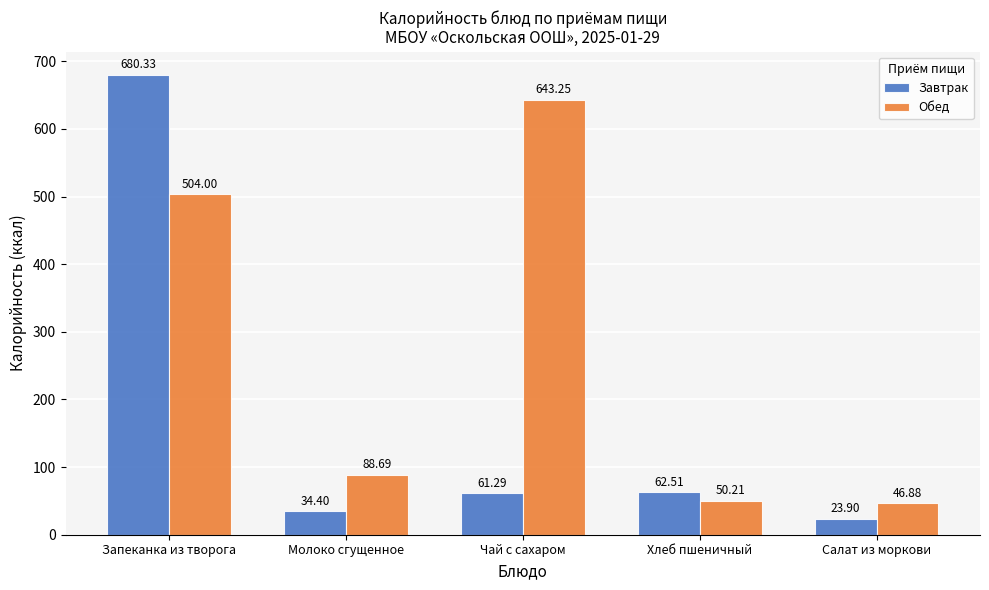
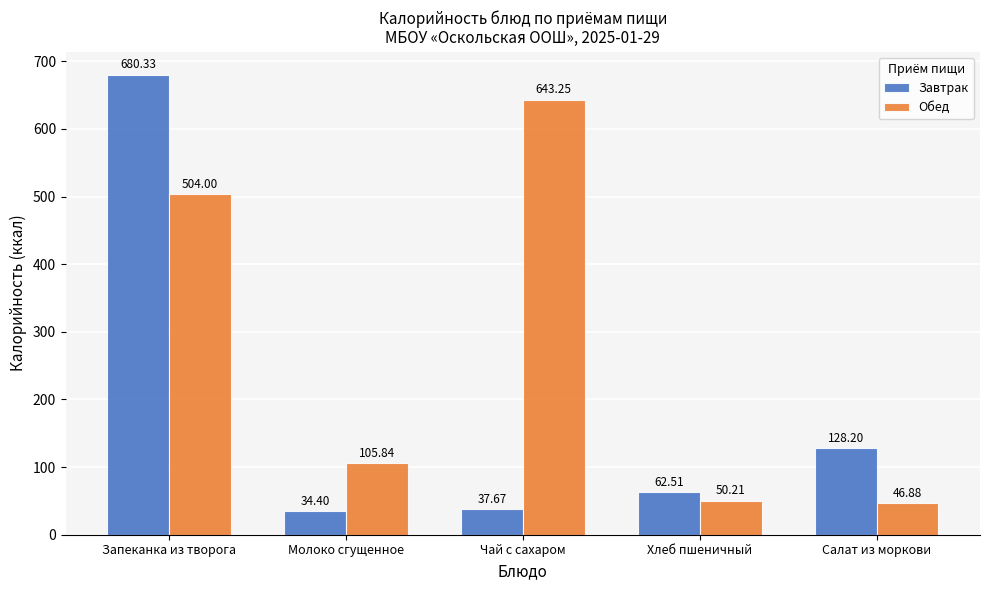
Обед, Молоко сгущенное: 88.69 -> 105.84
Завтрак, Чай с сахаром: 61.29 -> 37.67
Завтрак, Салат из моркови: 23.90 -> 128.20
